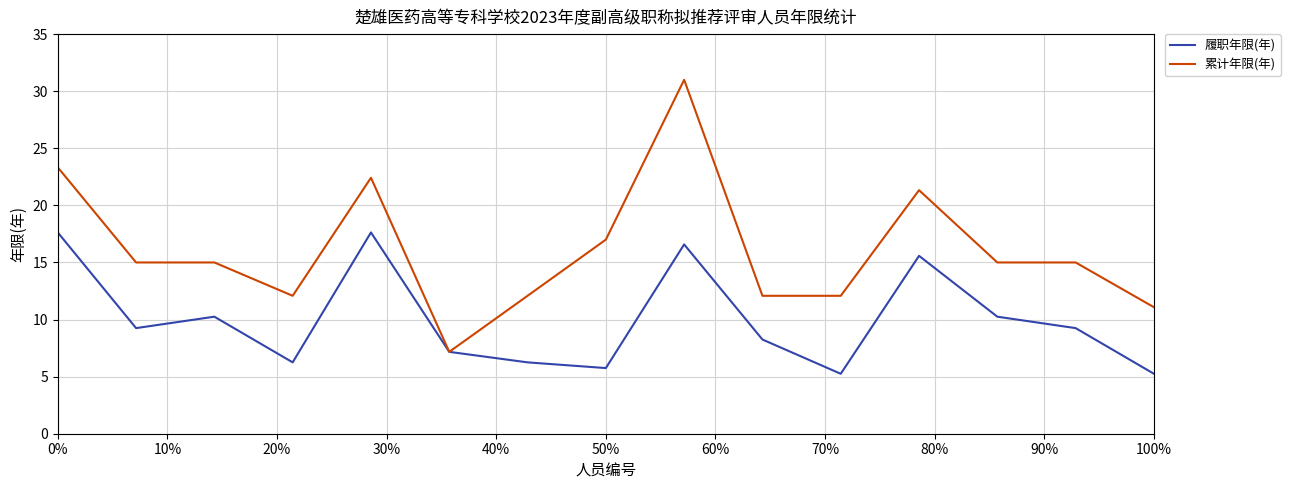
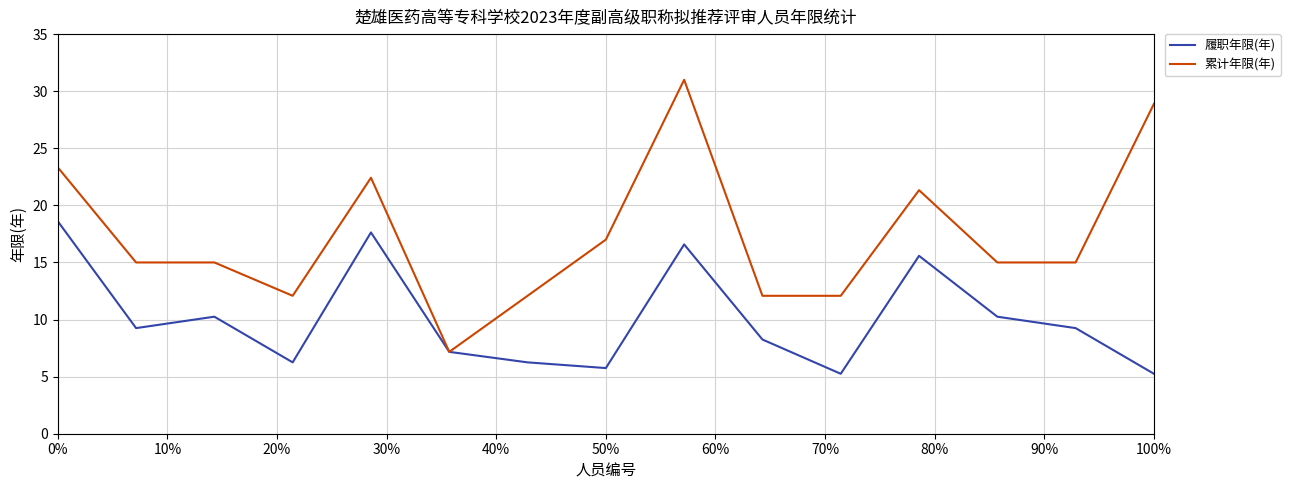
履职年限(年), 0%: 17.6 -> 18.6
累计年限(年), 100%: 11.1 -> 28.9
